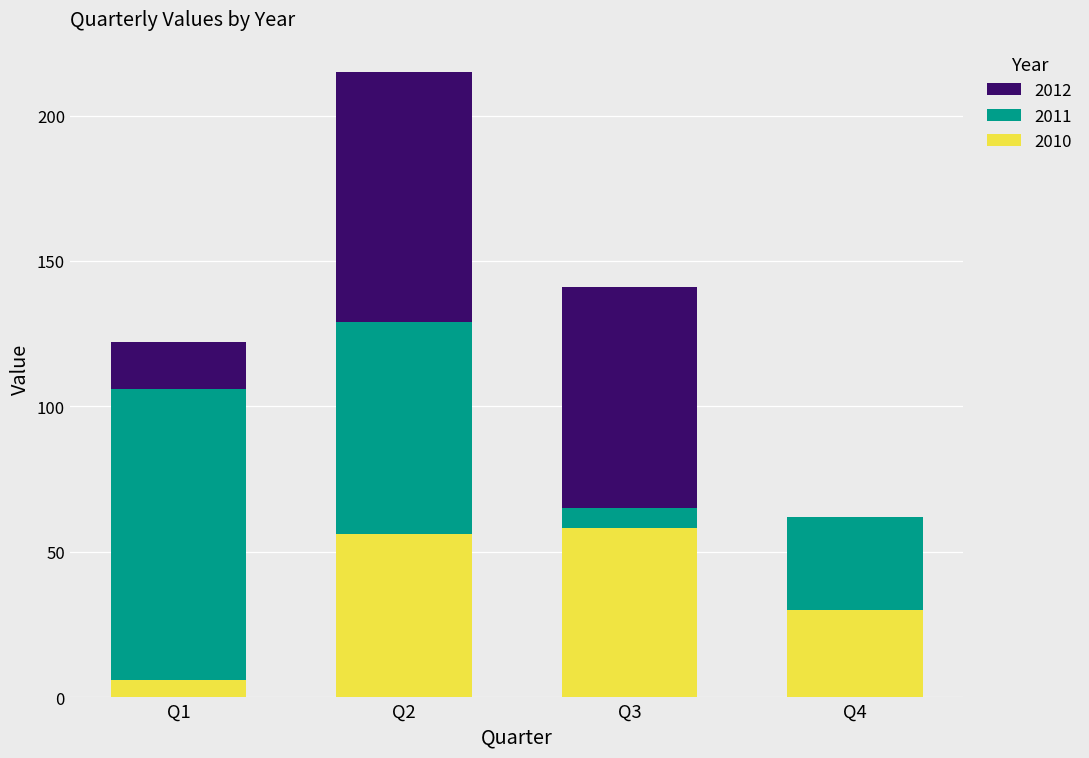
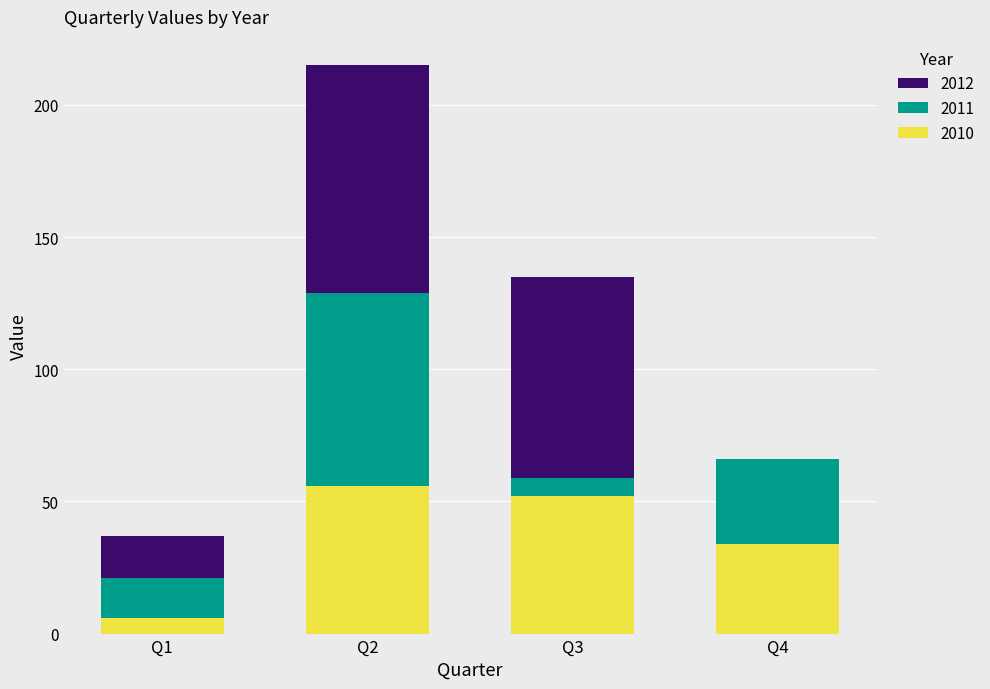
2011, Q1: 100 -> 15
2010, Q3: 58 -> 52
2010, Q4: 30 -> 34
